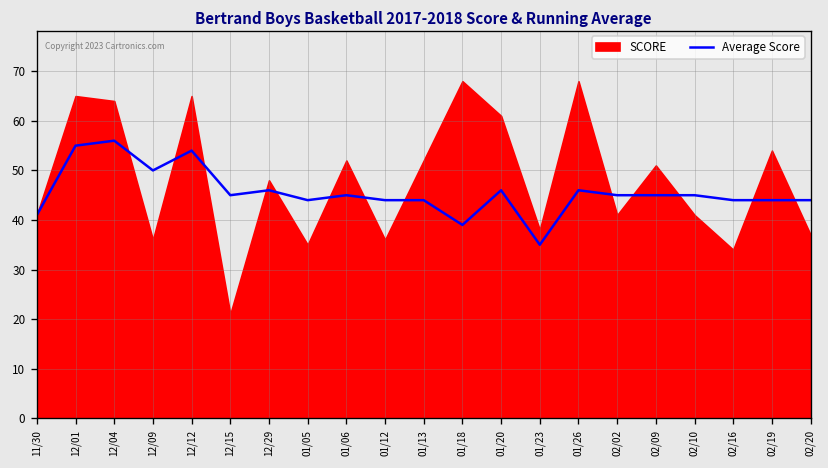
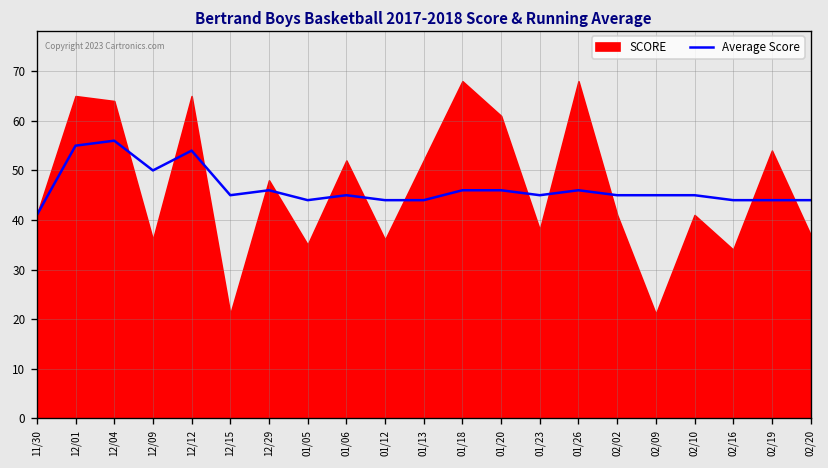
Average Score, 01/18: 39 -> 46
Average Score, 01/23: 35 -> 45
SCORE, 02/09: 51 -> 21
